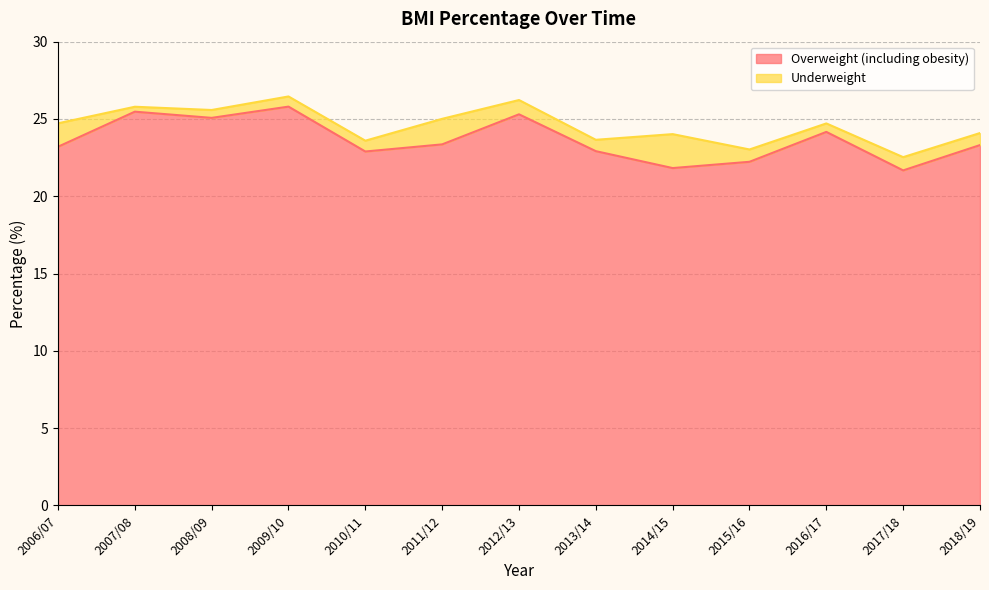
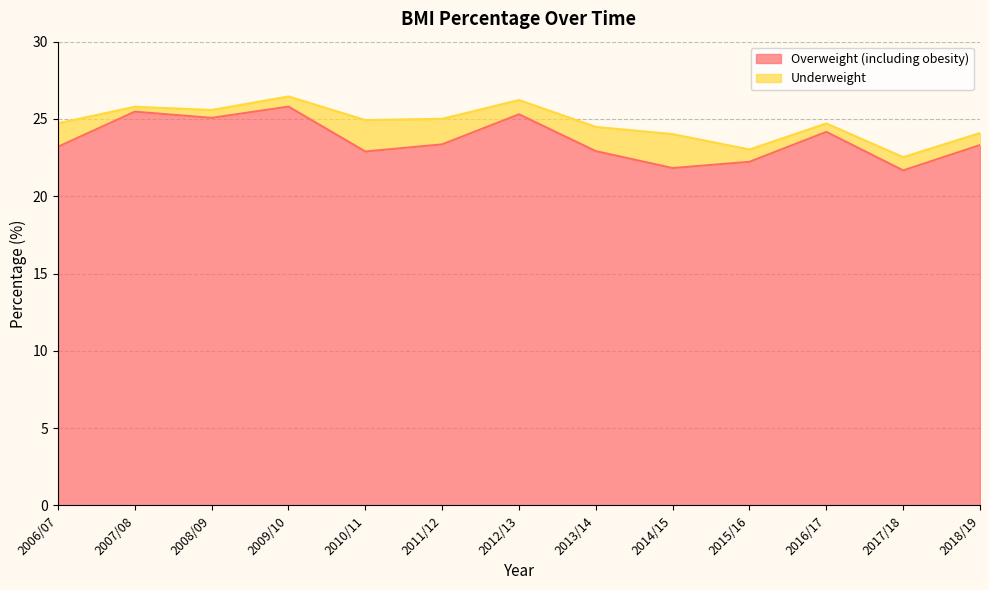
Underweight, 2010/11: 0.7 -> 2.0
Underweight, 2013/14: 0.7 -> 1.6
